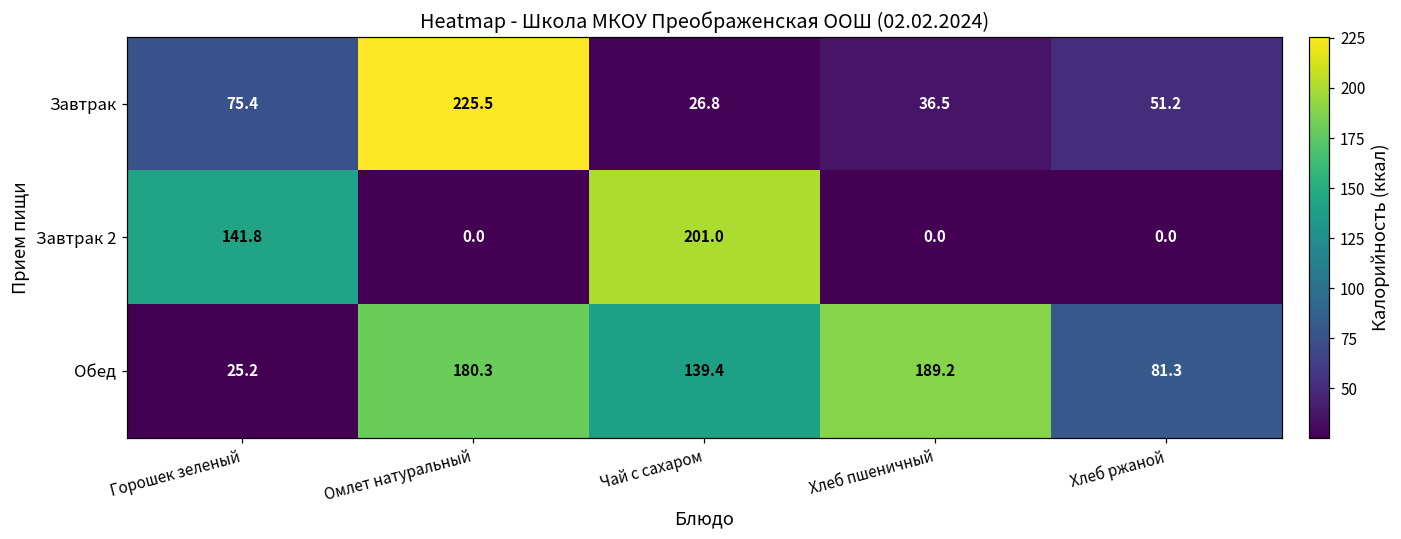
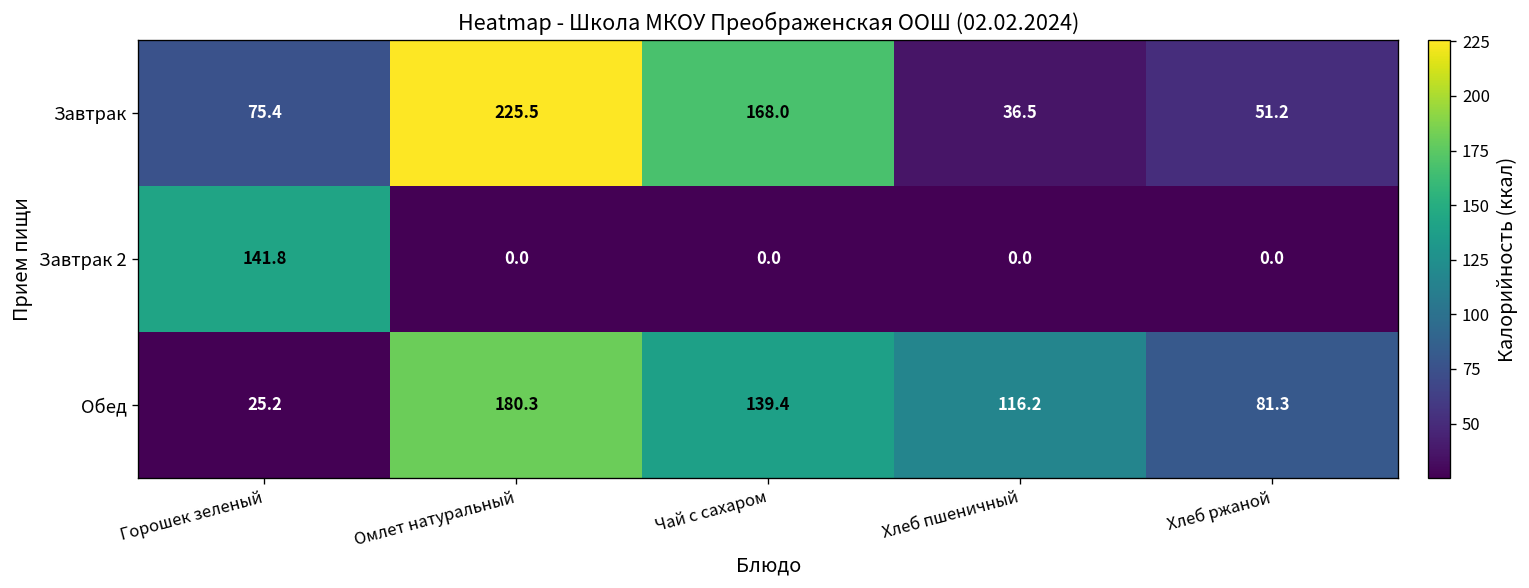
Завтрак, Чай с сахаром: 26.8 -> 168.0
Завтрак 2, Чай с сахаром: 201.0 -> 0.0
Обед, Хлеб пшеничный: 189.2 -> 116.2
